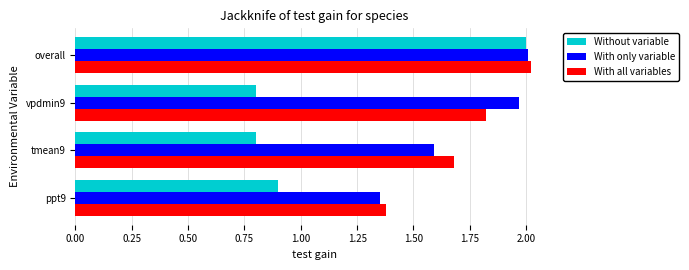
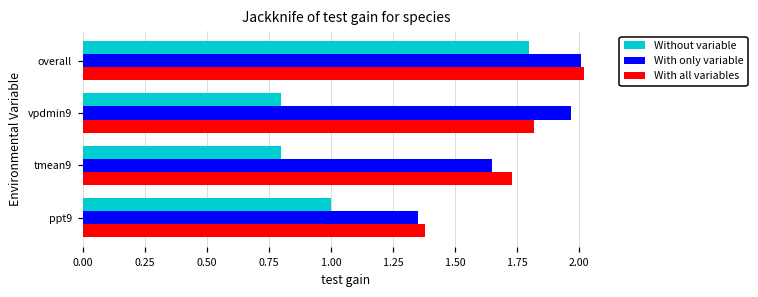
Without variable, overall: 2.0 -> 1.8
With only variable, tmean9: 1.59 -> 1.65
With all variables, tmean9: 1.68 -> 1.73
Without variable, ppt9: 0.9 -> 1.0
